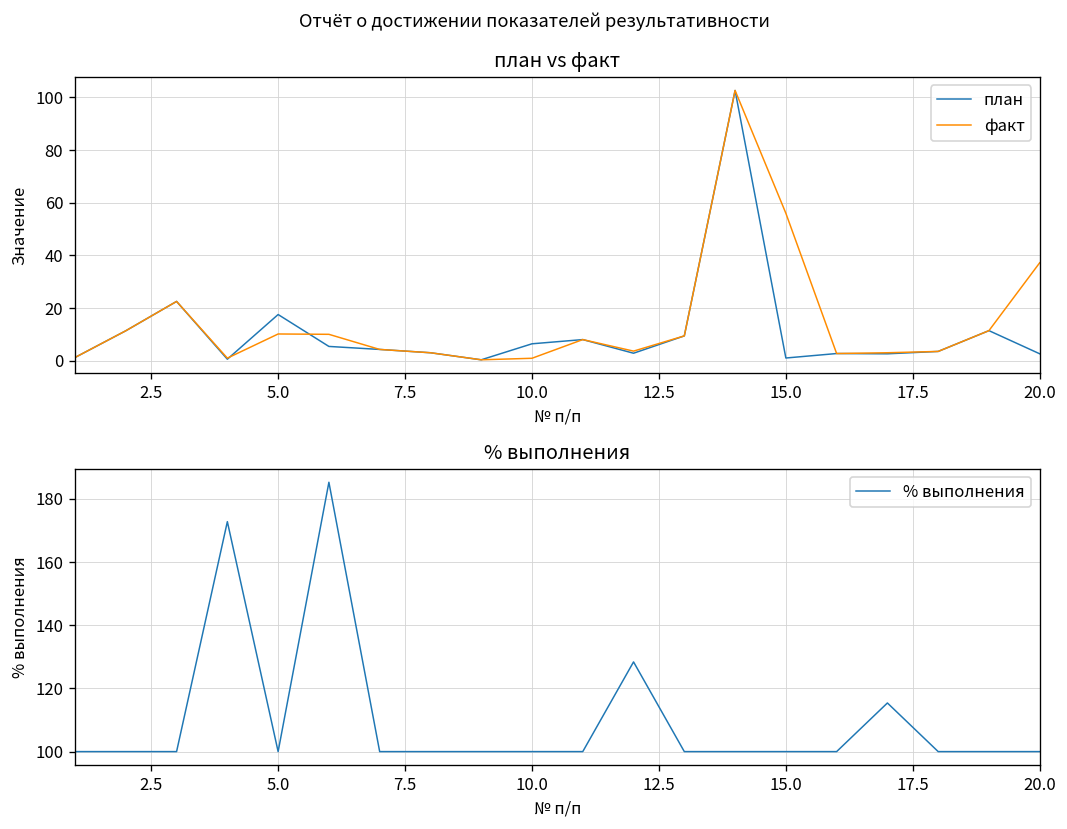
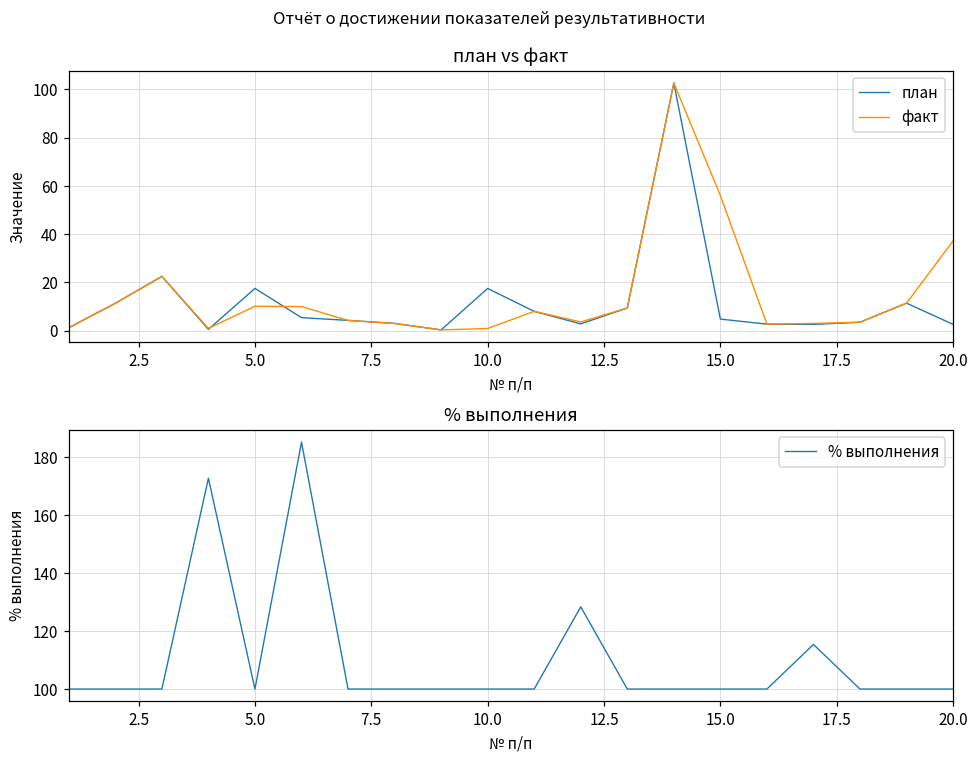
план vs факт, план, 10.0: 6 -> 18
план vs факт, план, 15.0: 1 -> 5
